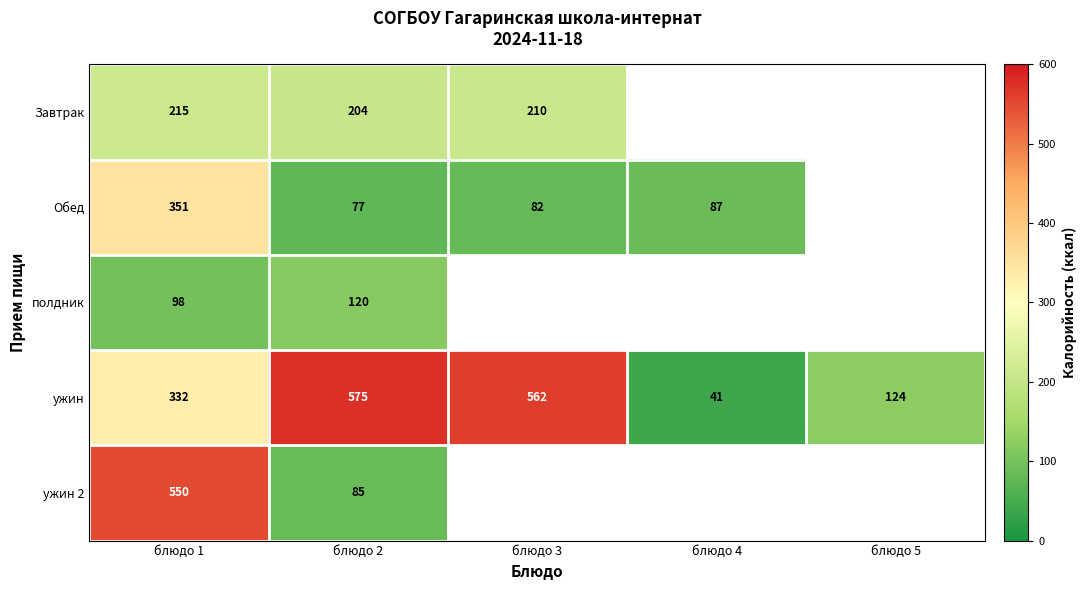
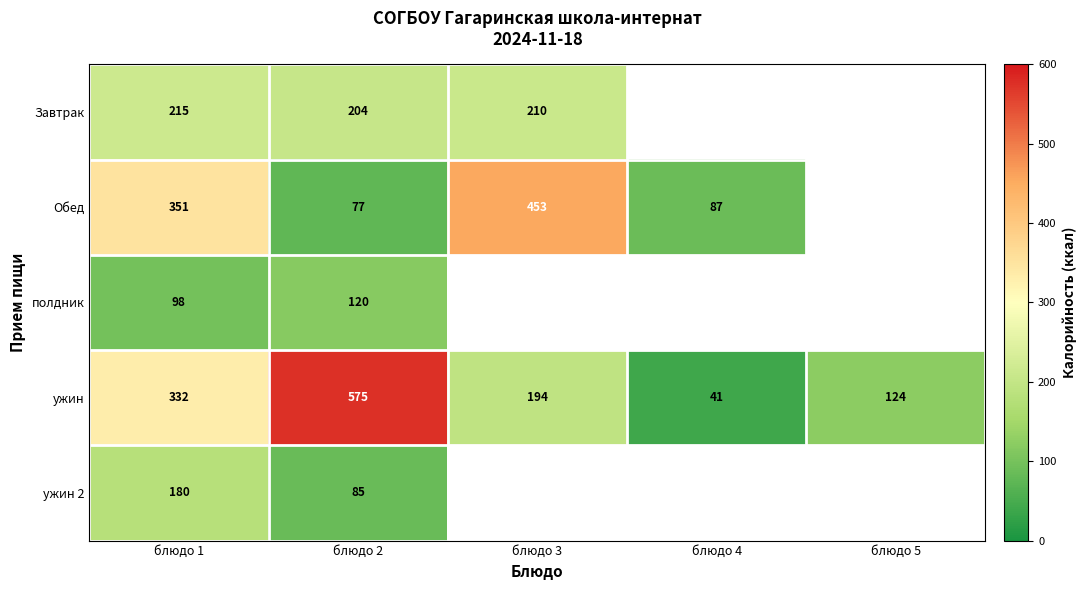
Обед, блюдо 3: 82 -> 453
ужин, блюдо 3: 562 -> 194
ужин 2, блюдо 1: 550 -> 180
